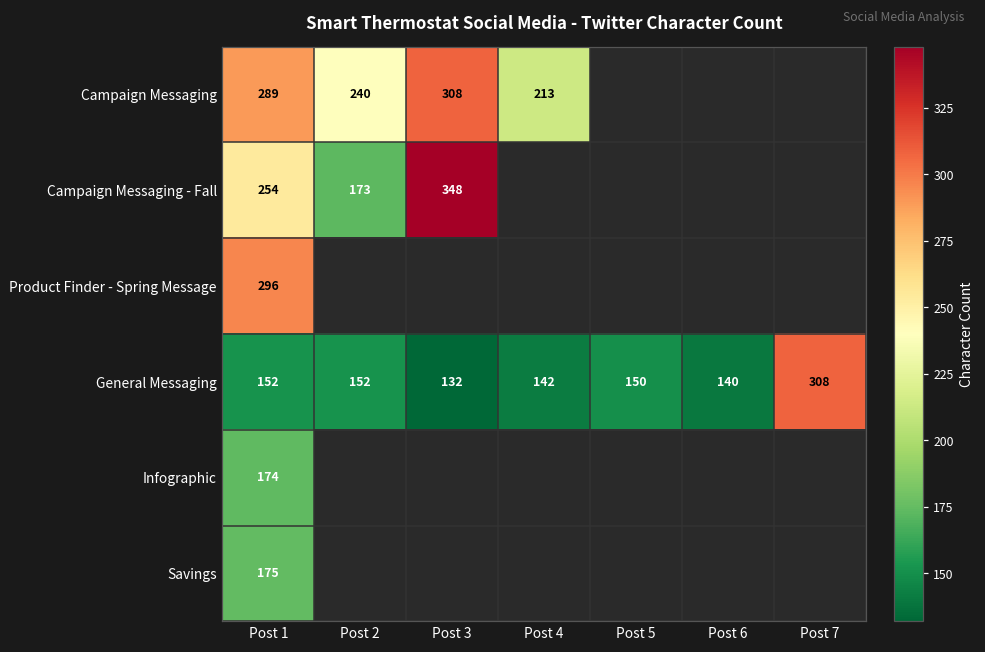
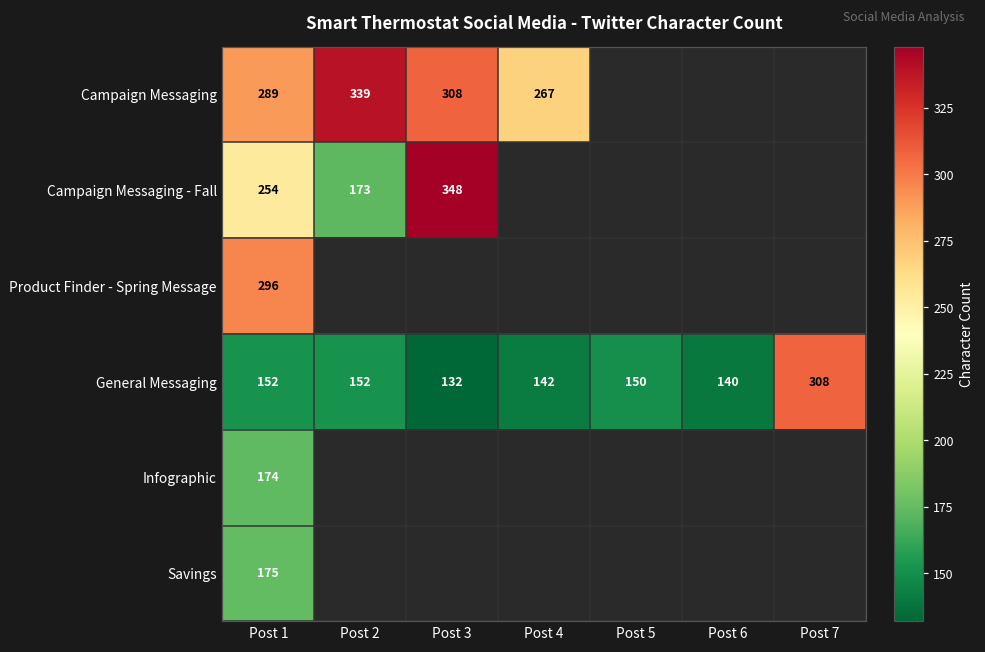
Campaign Messaging, Post 2: 240 -> 339
Campaign Messaging, Post 4: 213 -> 267
